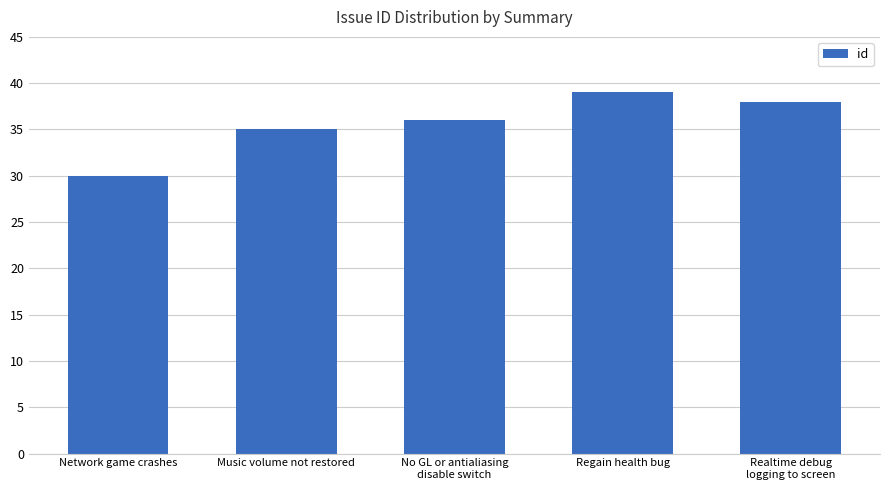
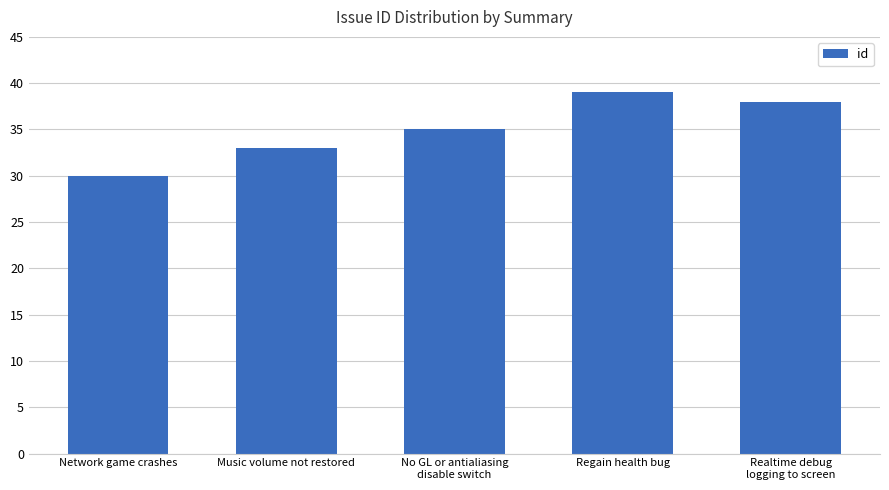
Music volume not restored: 35 -> 33
No GL or antialiasing disable switch: 36 -> 35
